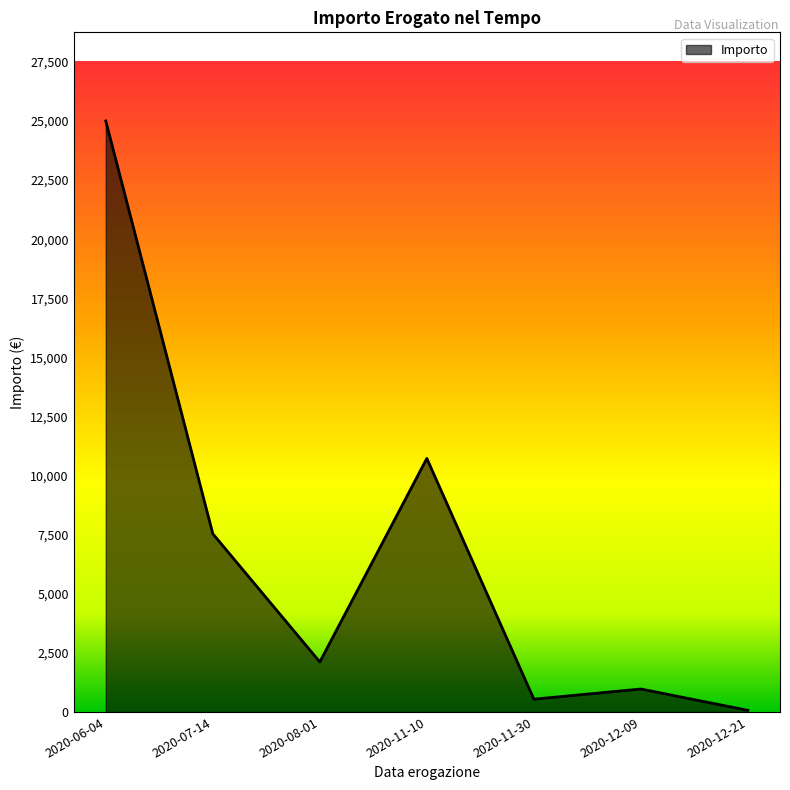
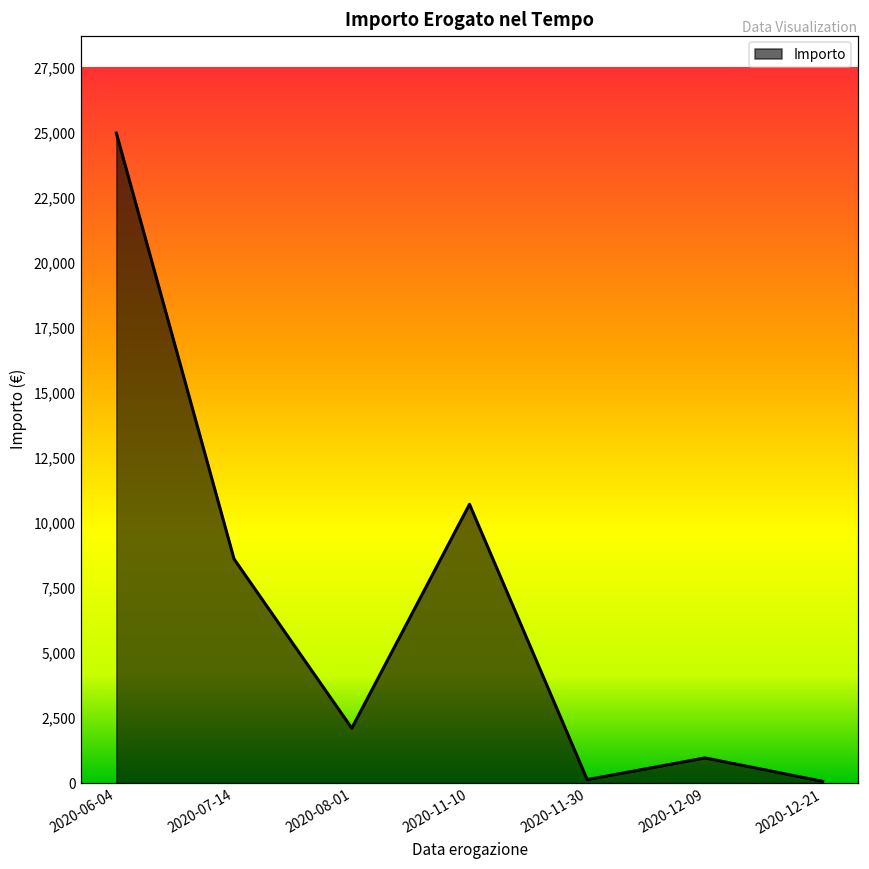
2020-07-14: 7,500 -> 8,600
2020-11-30: 500 -> 100
